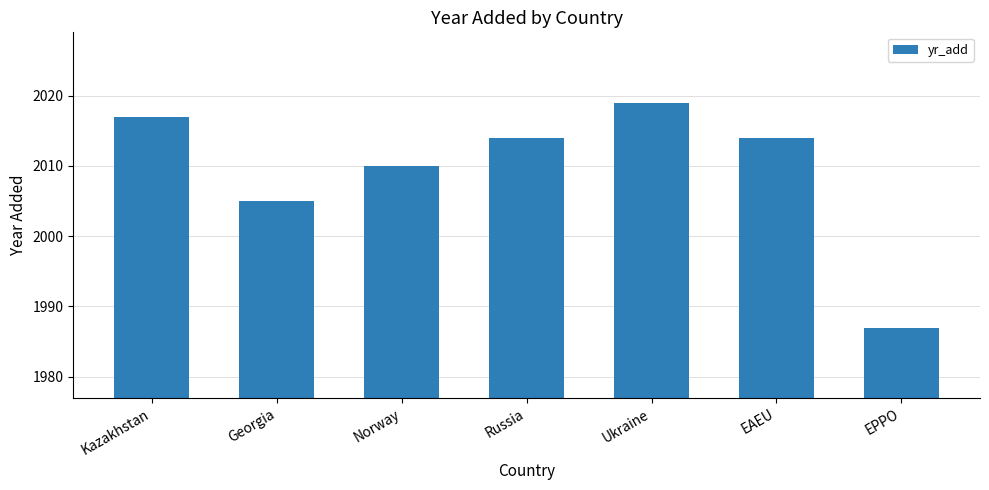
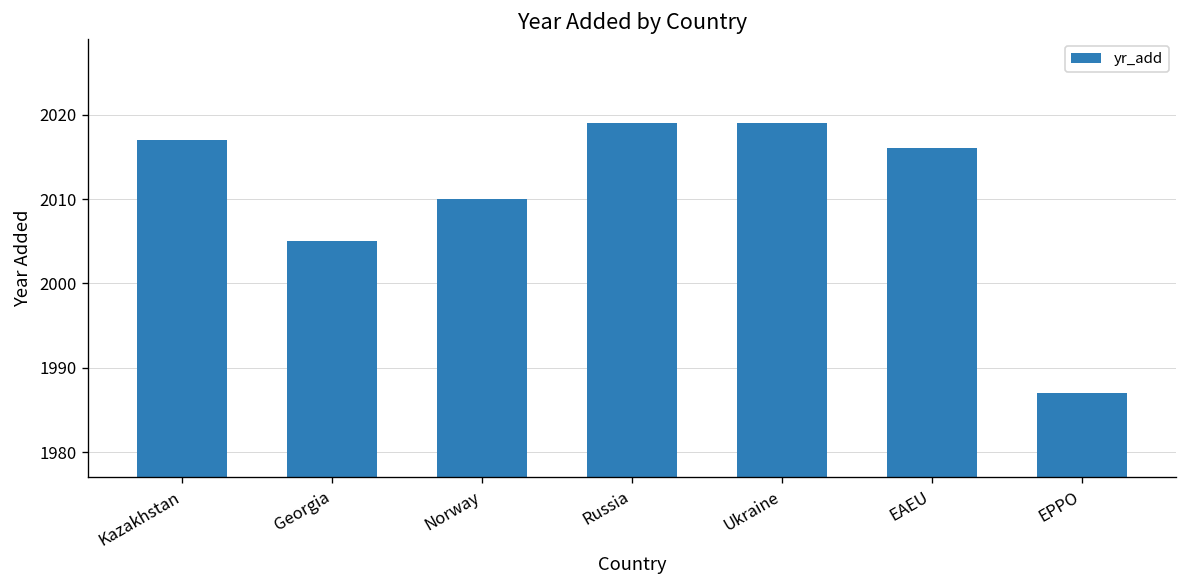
Russia: 2014 -> 2019
EAEU: 2014 -> 2016
